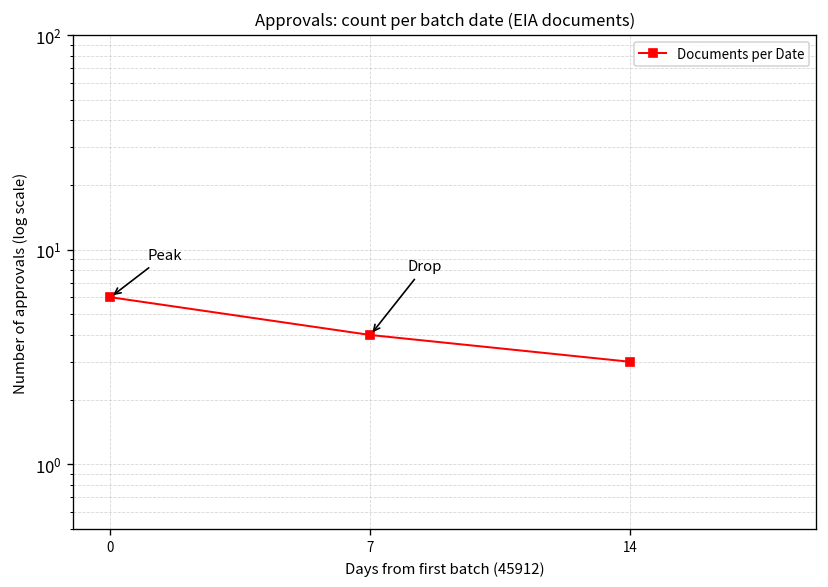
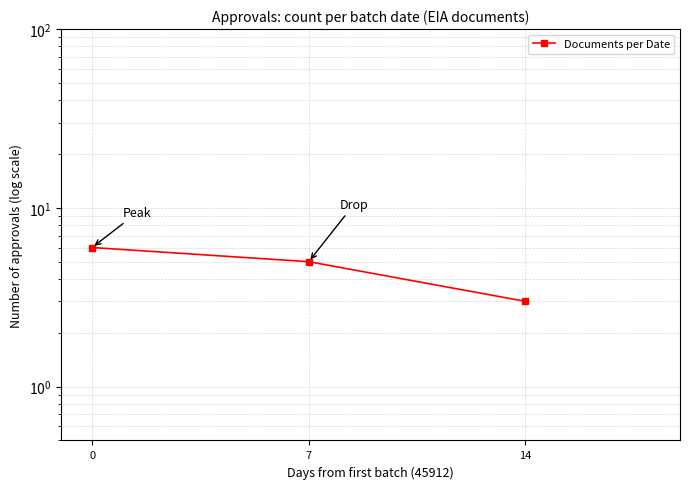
7: 4 -> 5
